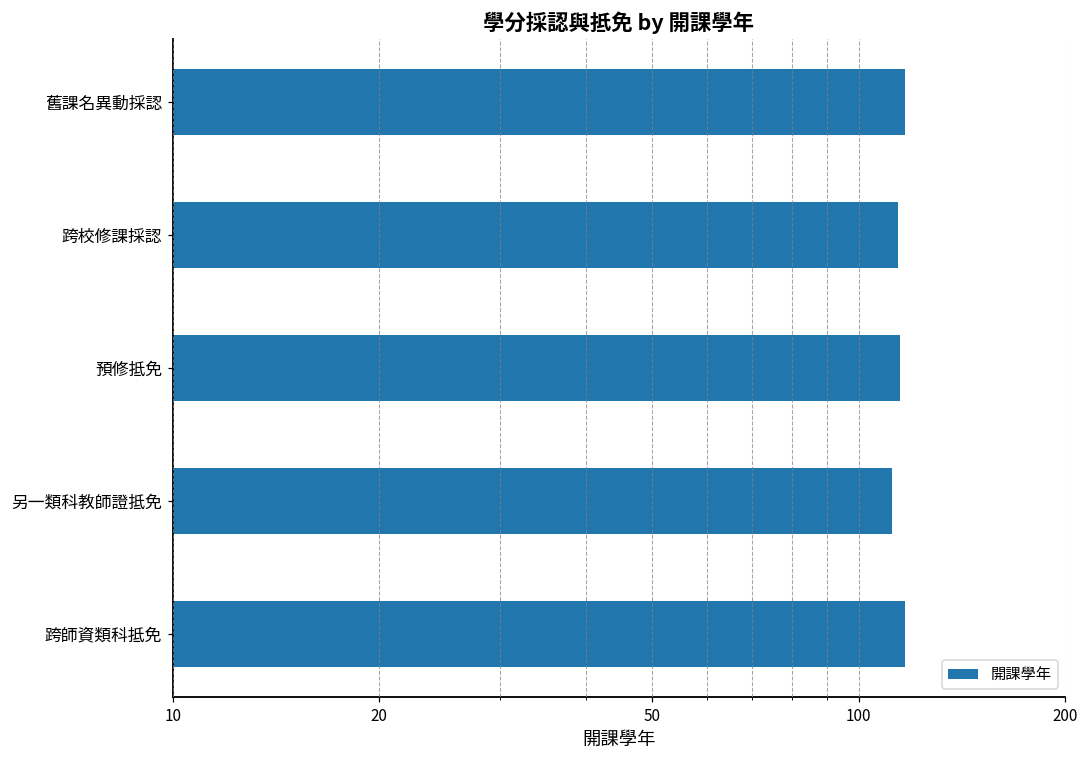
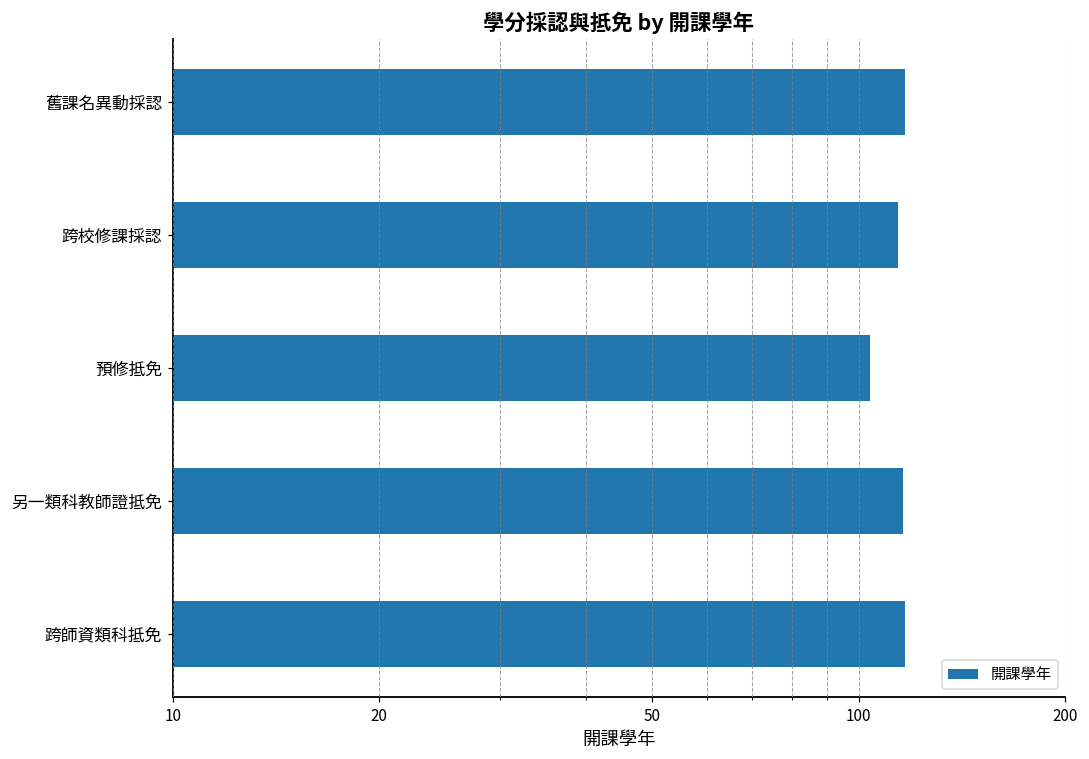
預修抵免: 115 -> 104
另一類科教師證抵免: 112 -> 116
